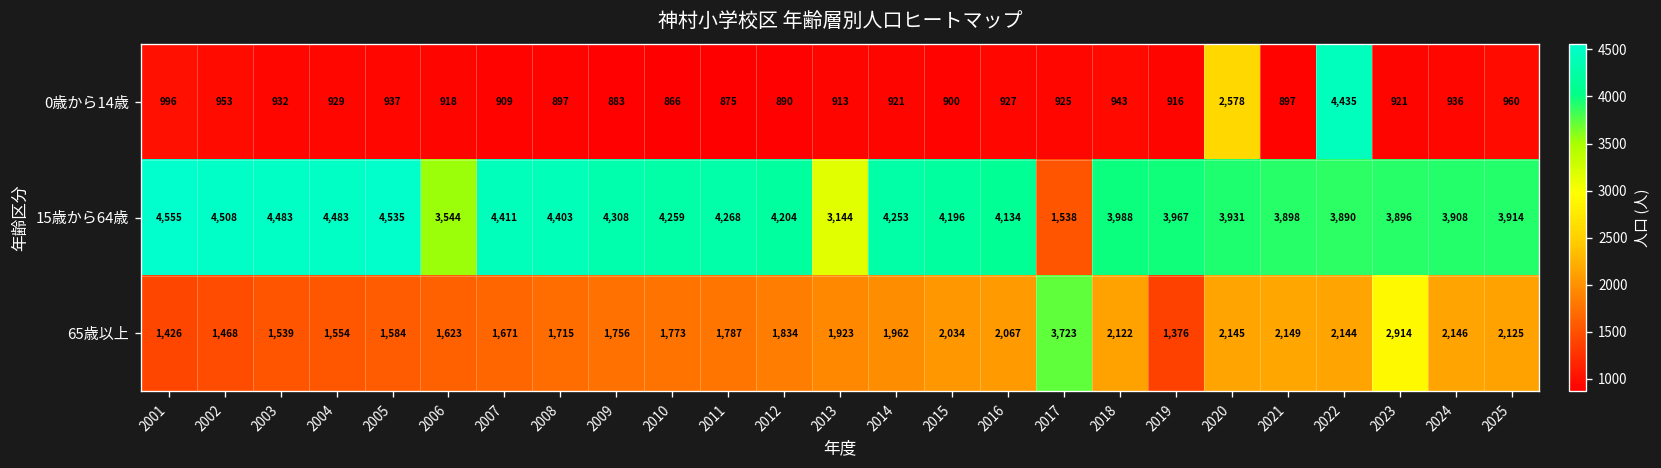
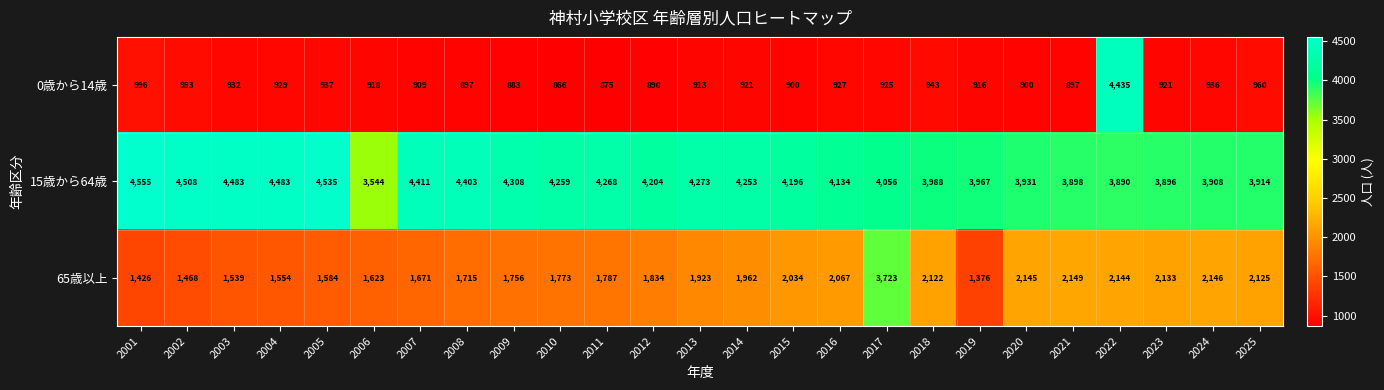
0歳から14歳, 2020: 2,578 -> 900
15歳から64歳, 2013: 3,144 -> 4,273
15歳から64歳, 2017: 1,538 -> 4,056
65歳以上, 2023: 2,914 -> 2,133
